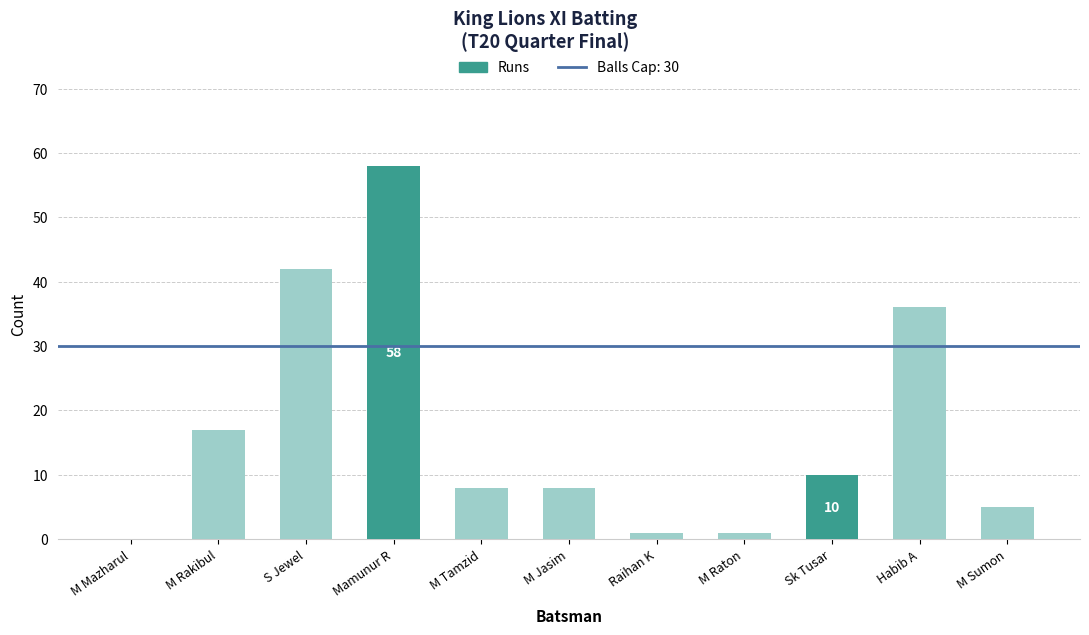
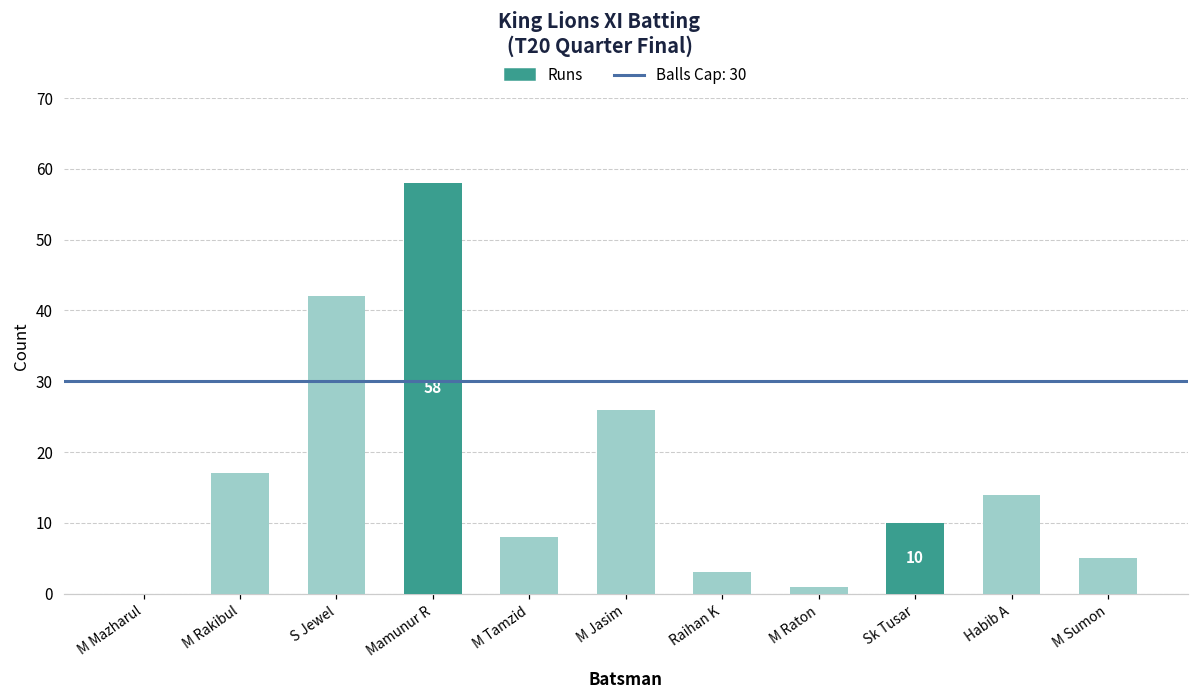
M Jasim: 8 -> 26
Raihan K: 1 -> 3
Habib A: 36 -> 14
